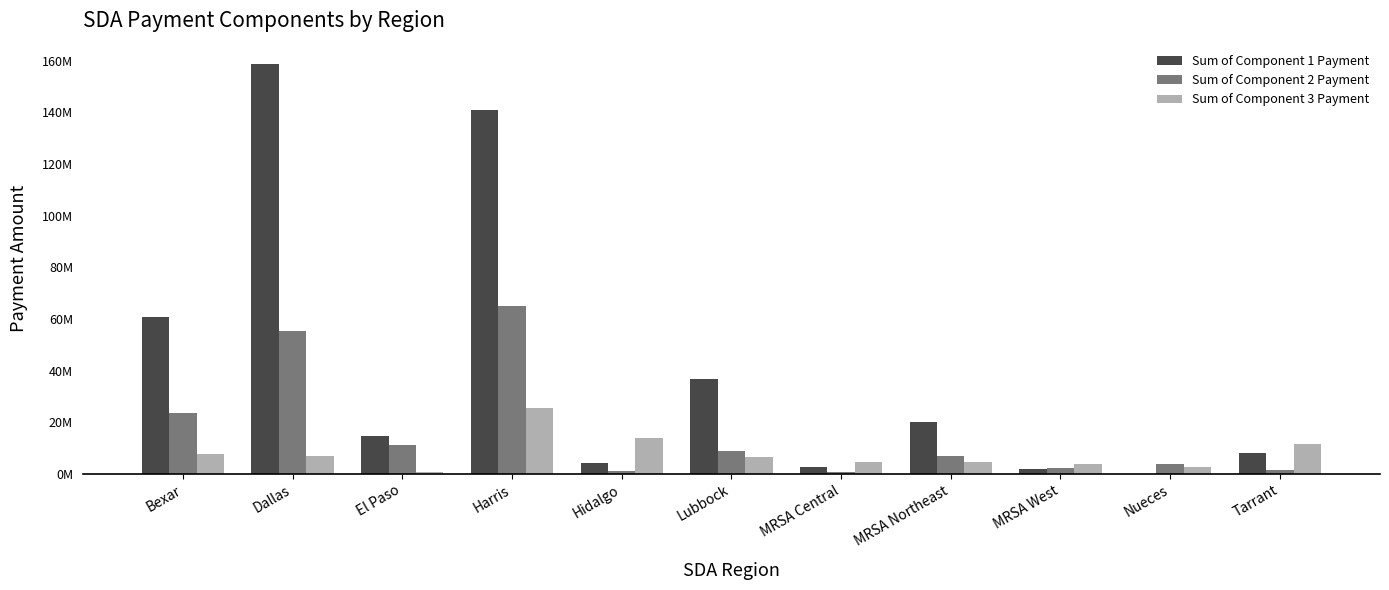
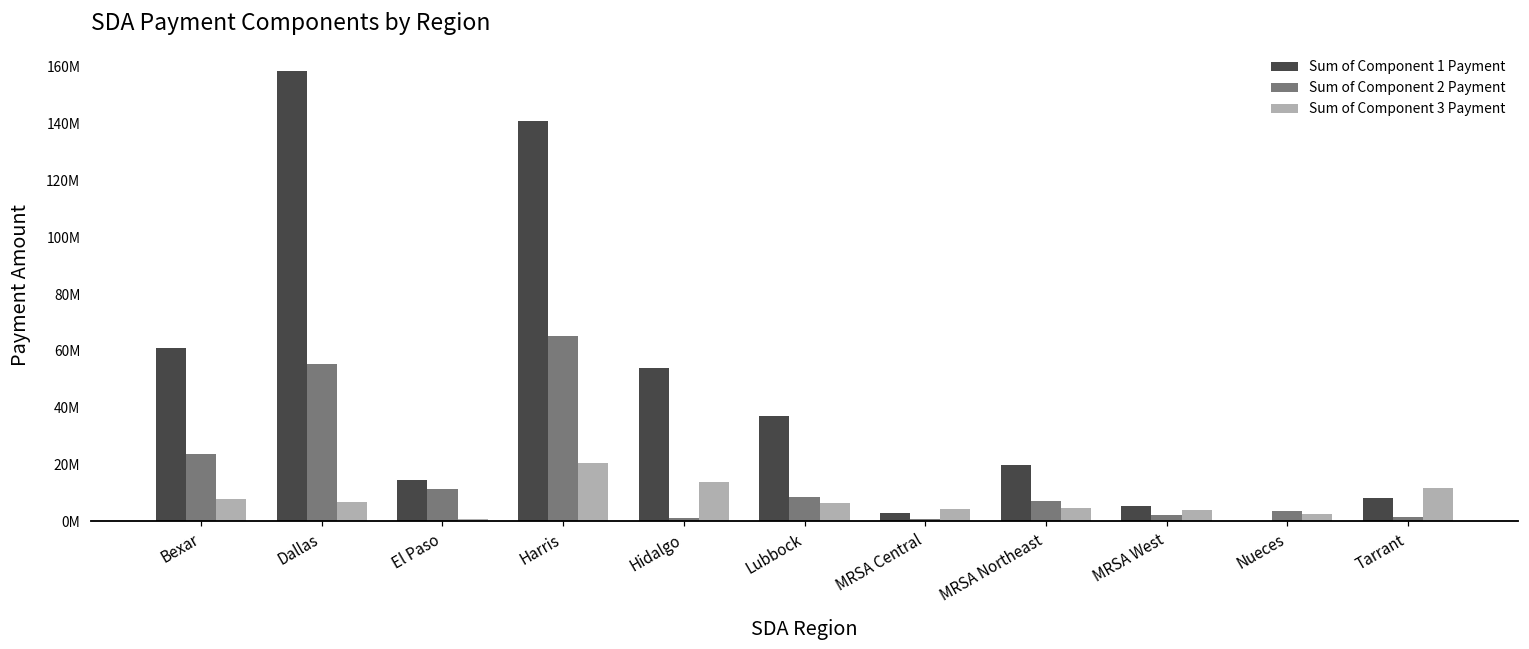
Sum of Component 3 Payment, Harris: 26000000 -> 20000000
Sum of Component 1 Payment, Hidalgo: 4000000 -> 54000000
Sum of Component 1 Payment, MRSA West: 2000000 -> 5000000
